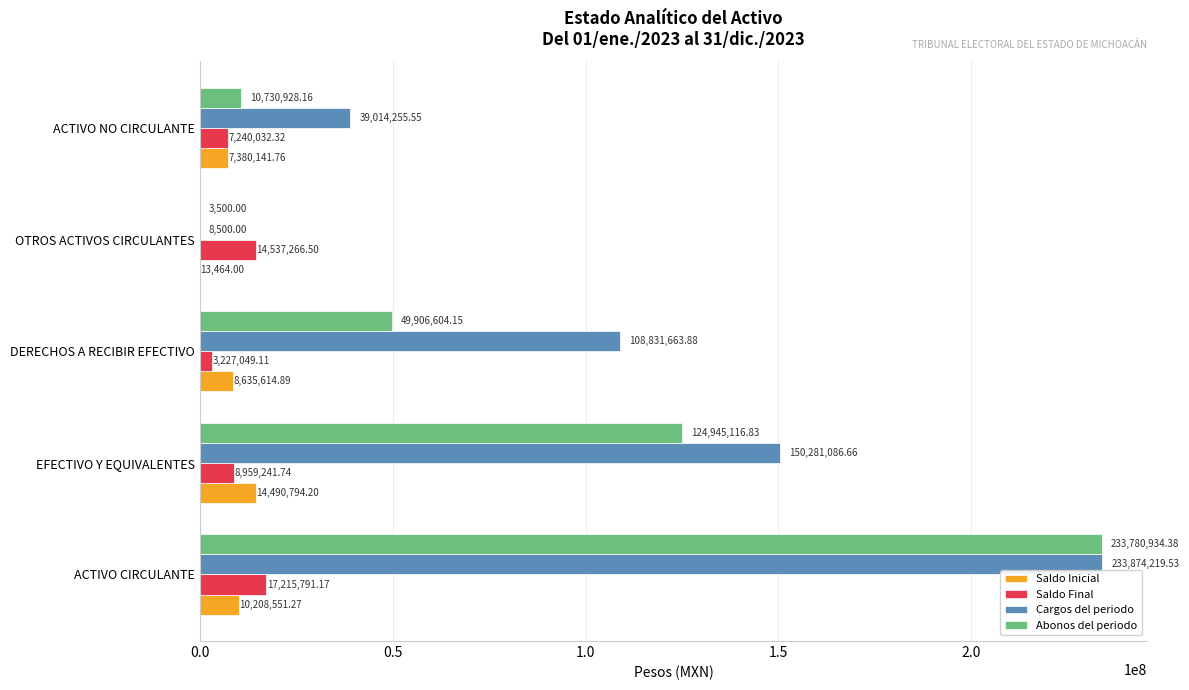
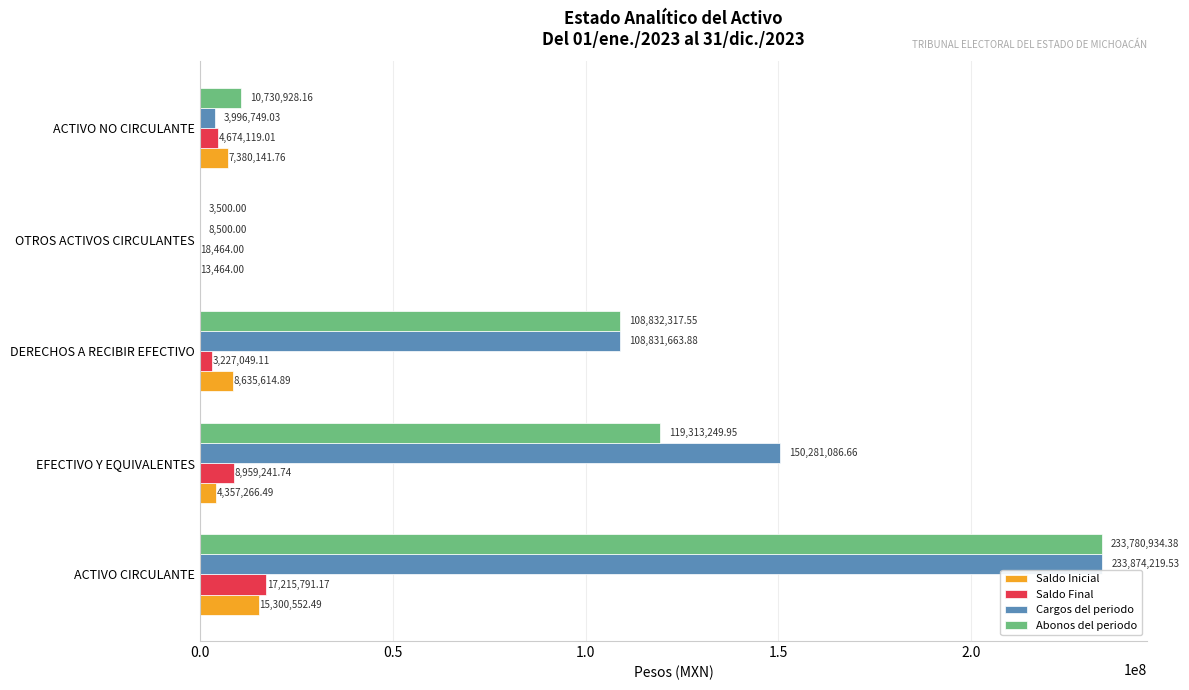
Cargos del periodo, ACTIVO NO CIRCULANTE: 39,014,255.55 -> 3,996,749.03
Saldo Final, ACTIVO NO CIRCULANTE: 7,240,032.32 -> 4,674,119.01
Saldo Final, OTROS ACTIVOS CIRCULANTES: 14,537,266.50 -> 18,464.00
Abonos del periodo, DERECHOS A RECIBIR EFECTIVO: 49,906,604.15 -> 108,832,317.55
Abonos del periodo, EFECTIVO Y EQUIVALENTES: 124,945,116.83 -> 119,313,249.95
Saldo Inicial, EFECTIVO Y EQUIVALENTES: 14,490,794.20 -> 4,357,266.49
Saldo Inicial, ACTIVO CIRCULANTE: 10,208,551.27 -> 15,300,552.49
